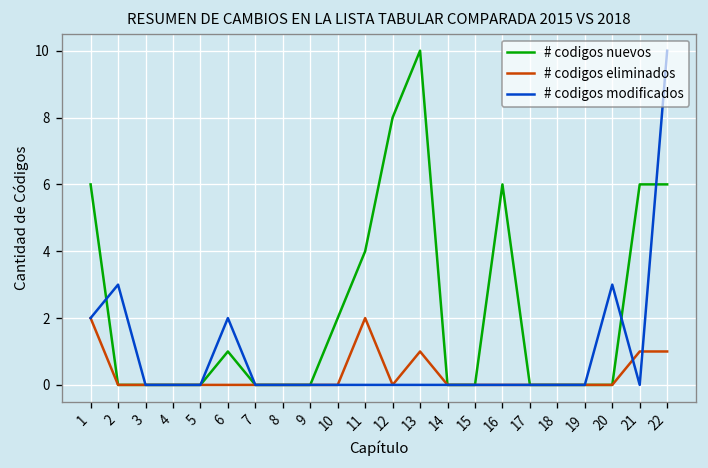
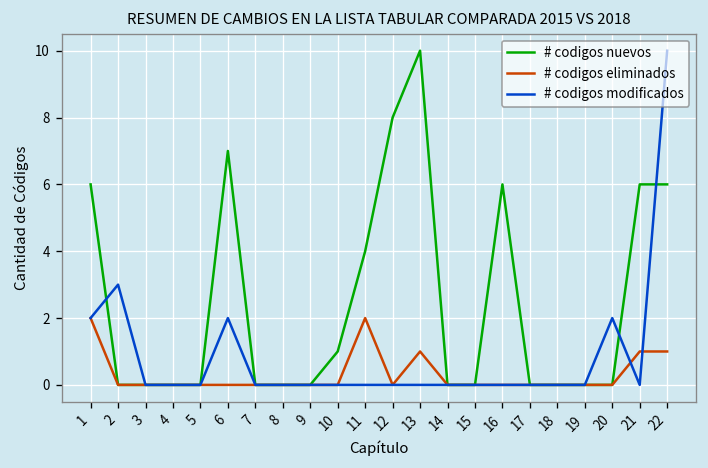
# codigos nuevos, 6: 1 -> 7
# codigos nuevos, 10: 2 -> 1
# codigos modificados, 20: 3 -> 2
